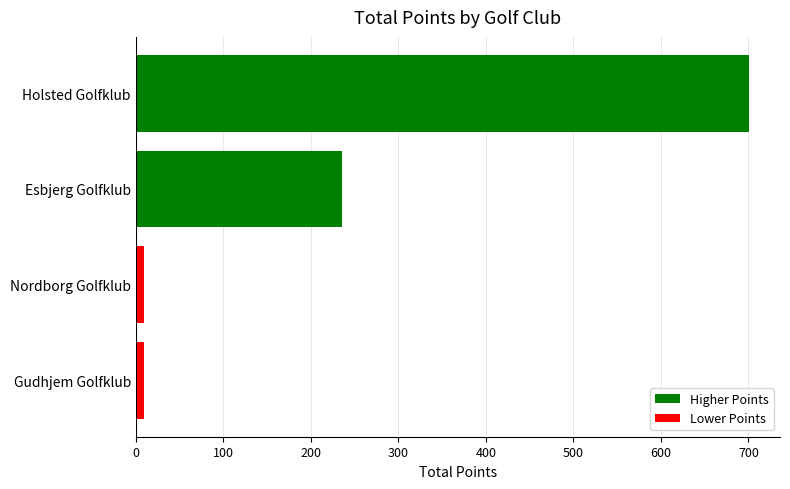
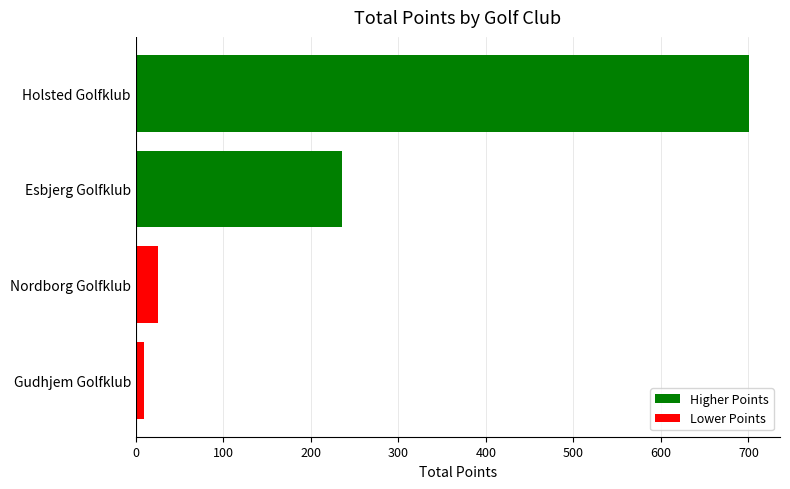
Nordborg Golfklub: 10 -> 30
